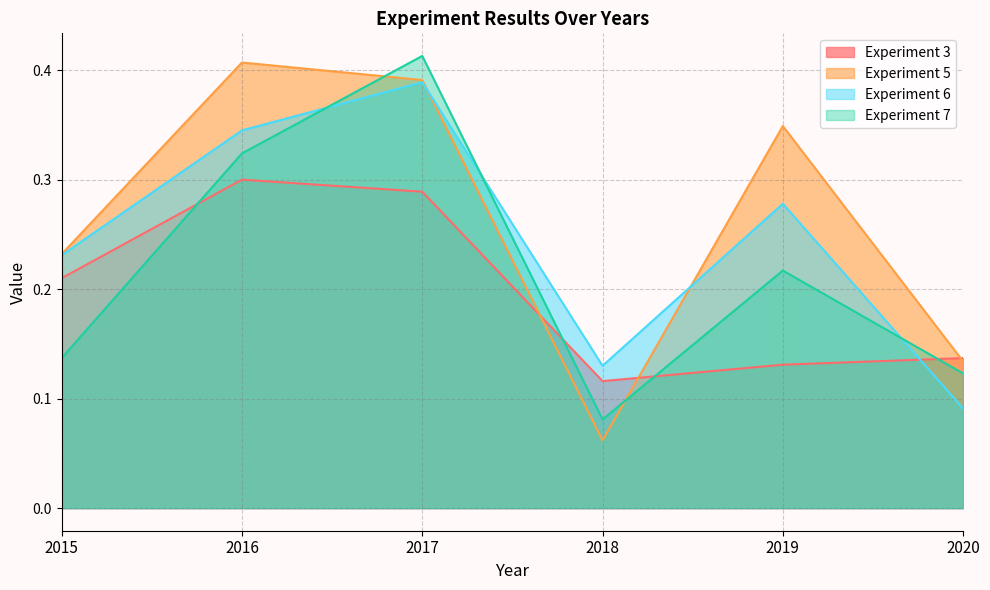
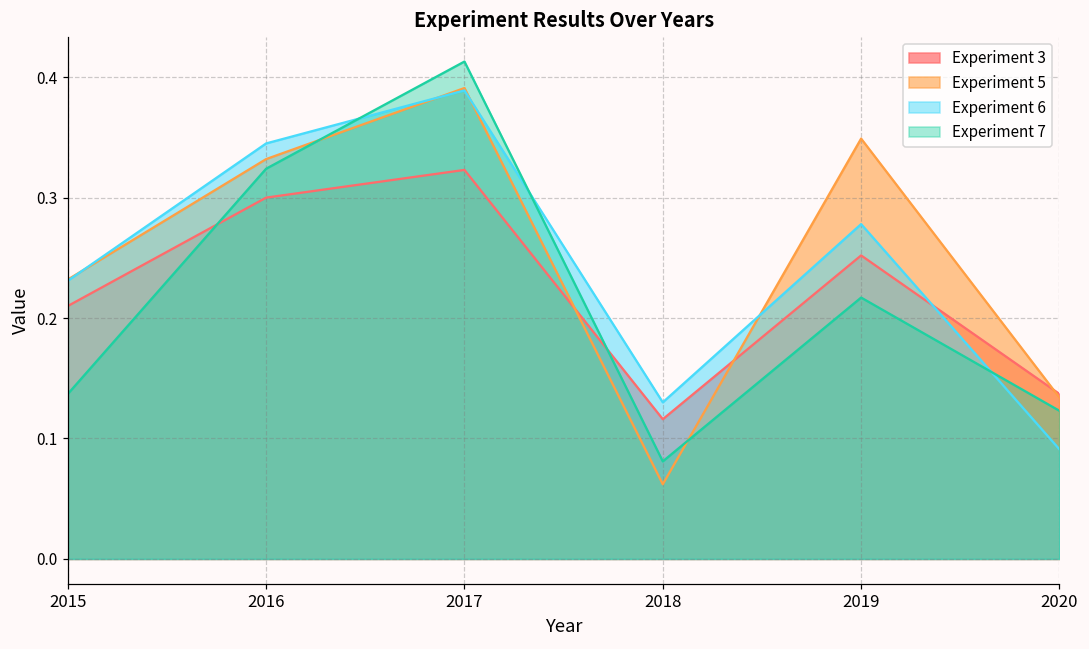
Experiment 5, 2016: 0.407 -> 0.332
Experiment 3, 2017: 0.289 -> 0.323
Experiment 3, 2019: 0.131 -> 0.252
